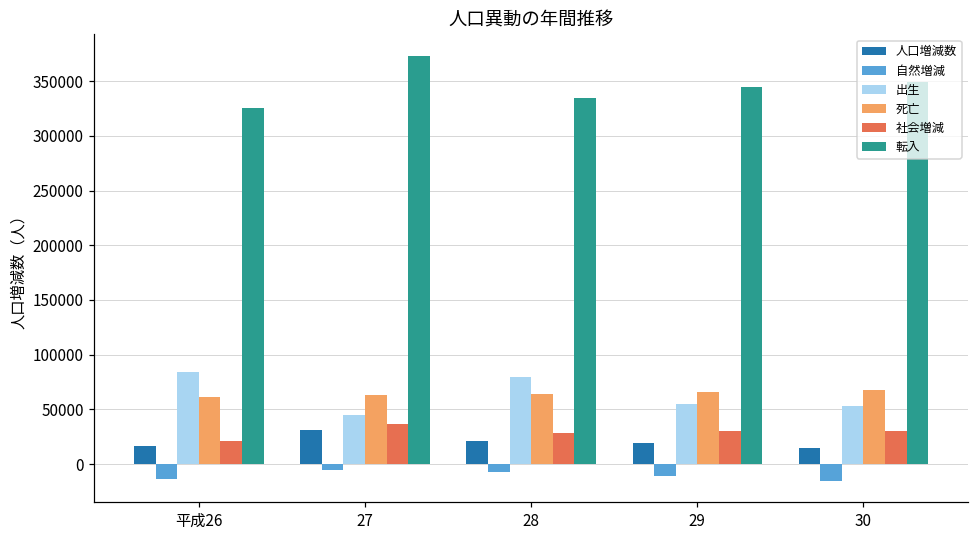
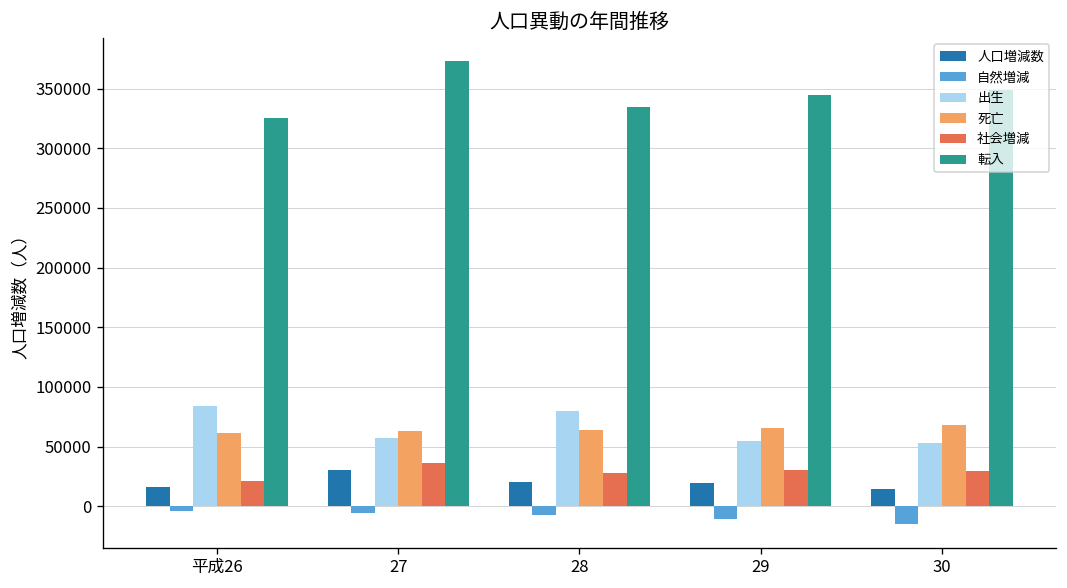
自然増減, 平成26: -10000 -> 0
出生, 27: 40000 -> 60000
